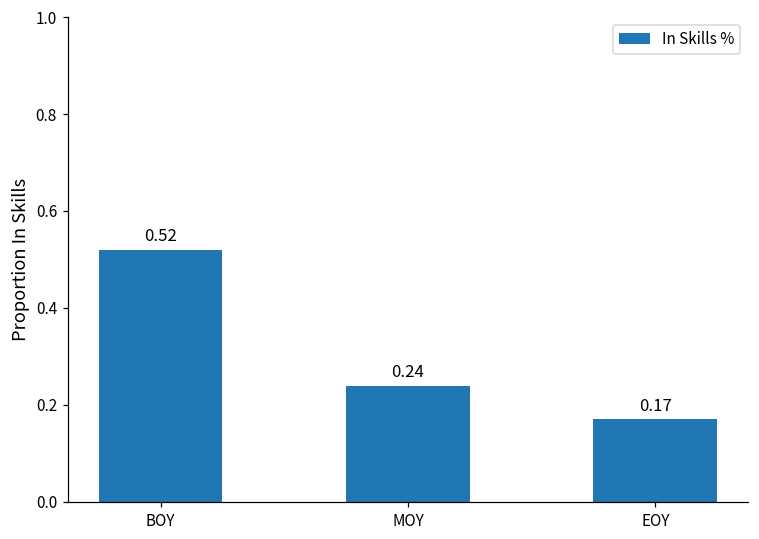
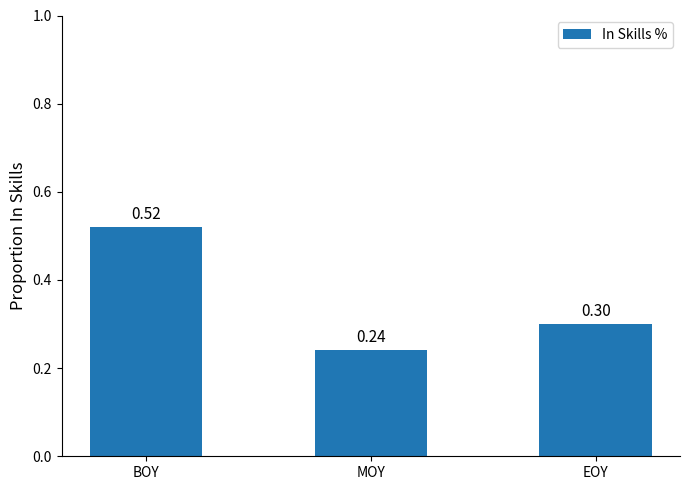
EOY: 0.17 -> 0.30
